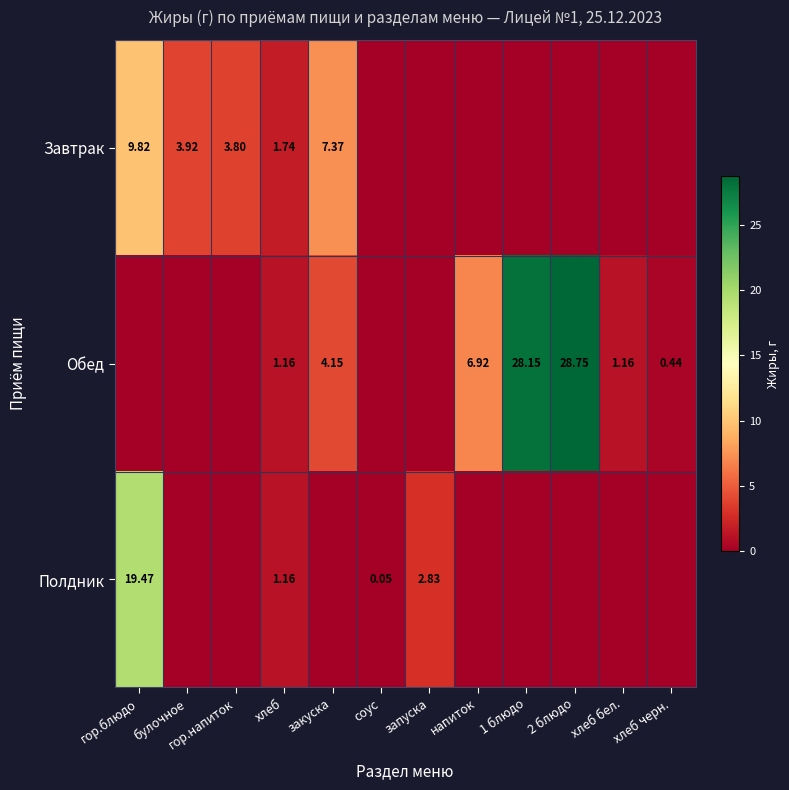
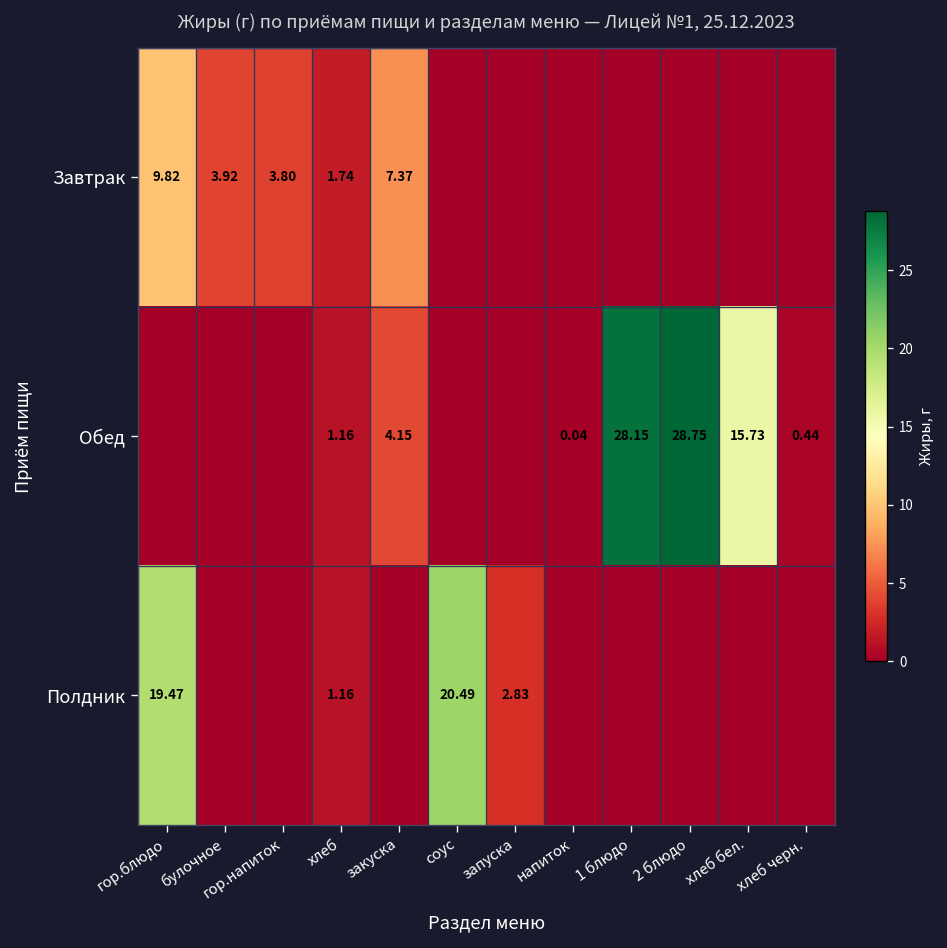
Обед, напиток: 6.92 -> 0.04
Обед, хлеб бел.: 1.16 -> 15.73
Полдник, соус: 0.05 -> 20.49
